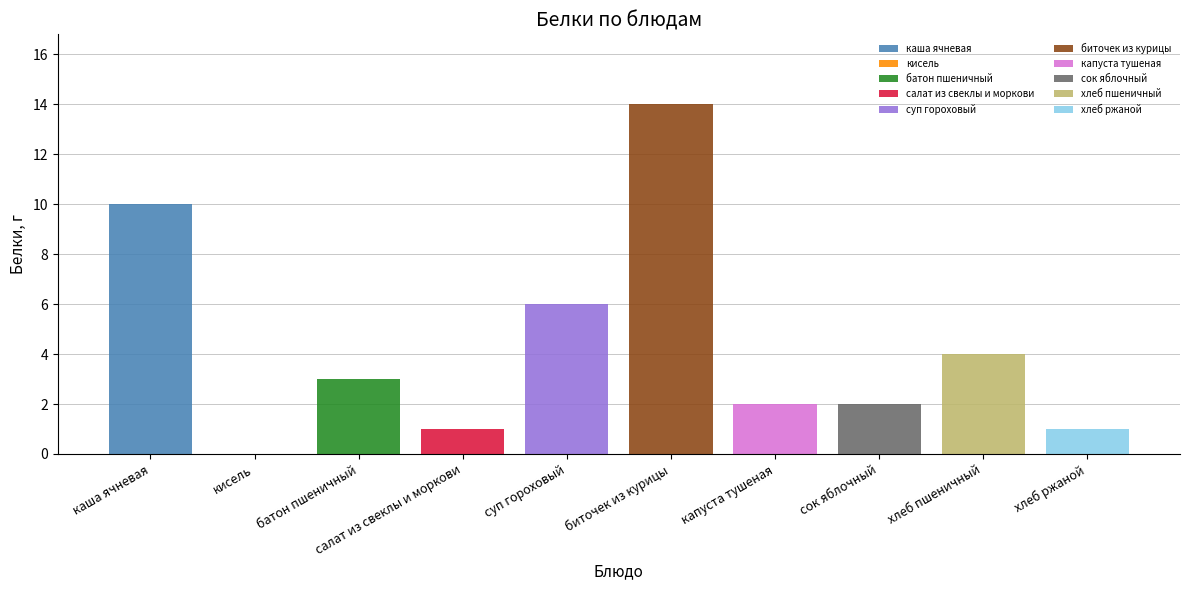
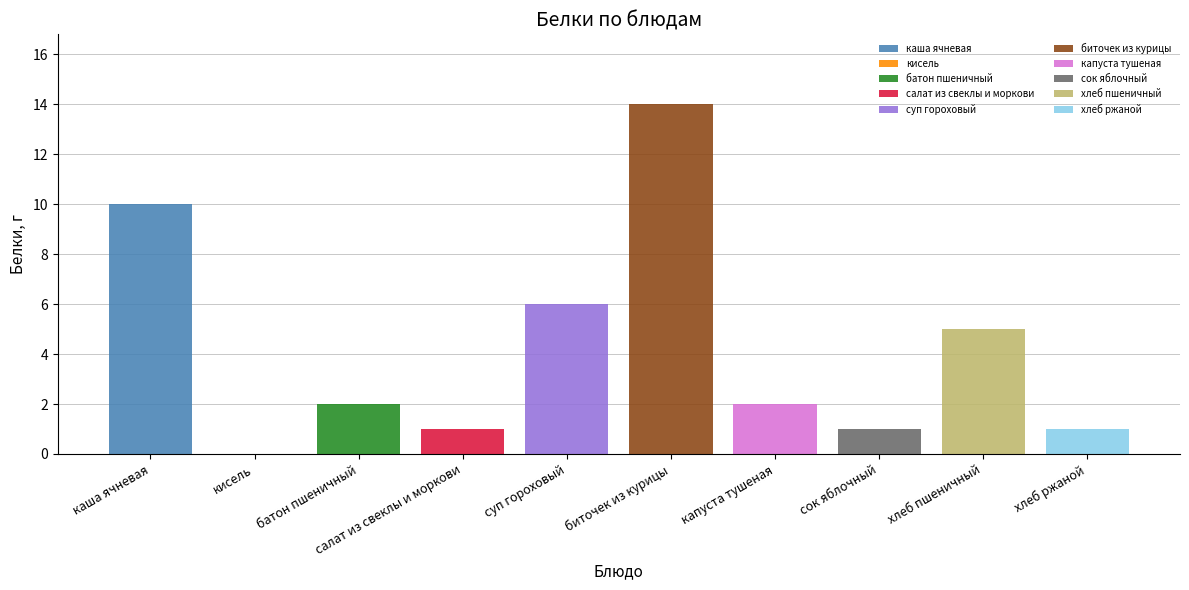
батон пшеничный: 3 -> 2
сок яблочный: 2 -> 1
хлеб пшеничный: 4 -> 5
